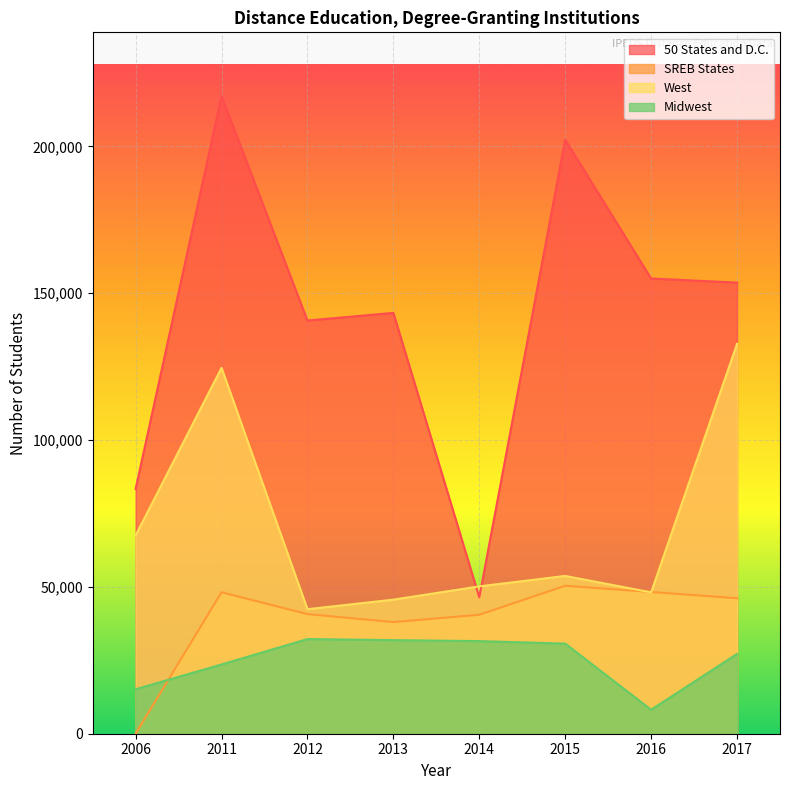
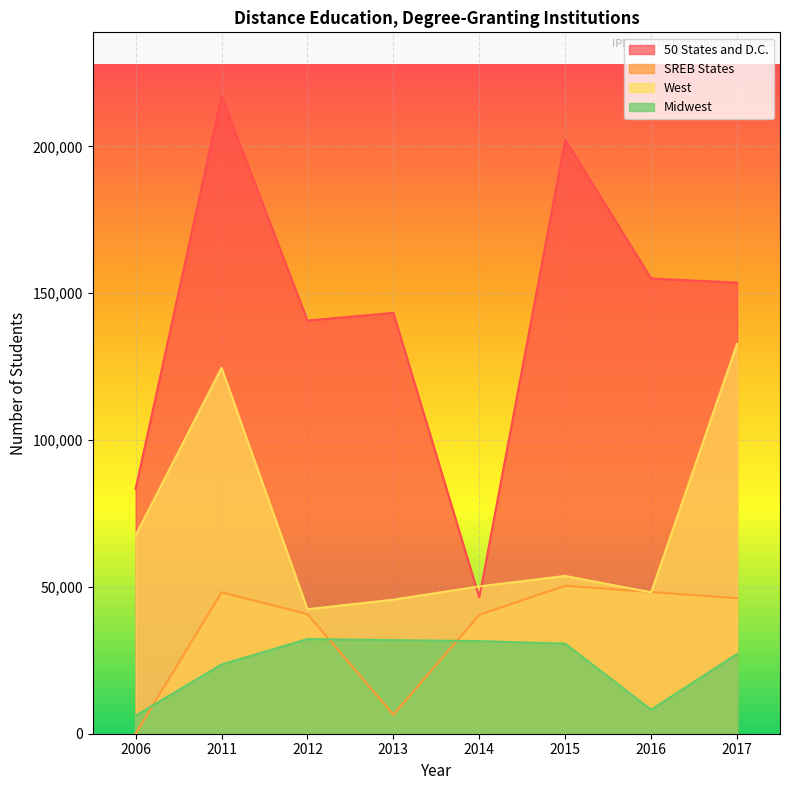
Midwest, 2006: 15,000 -> 6,000
SREB States, 2013: 38,000 -> 6,000
